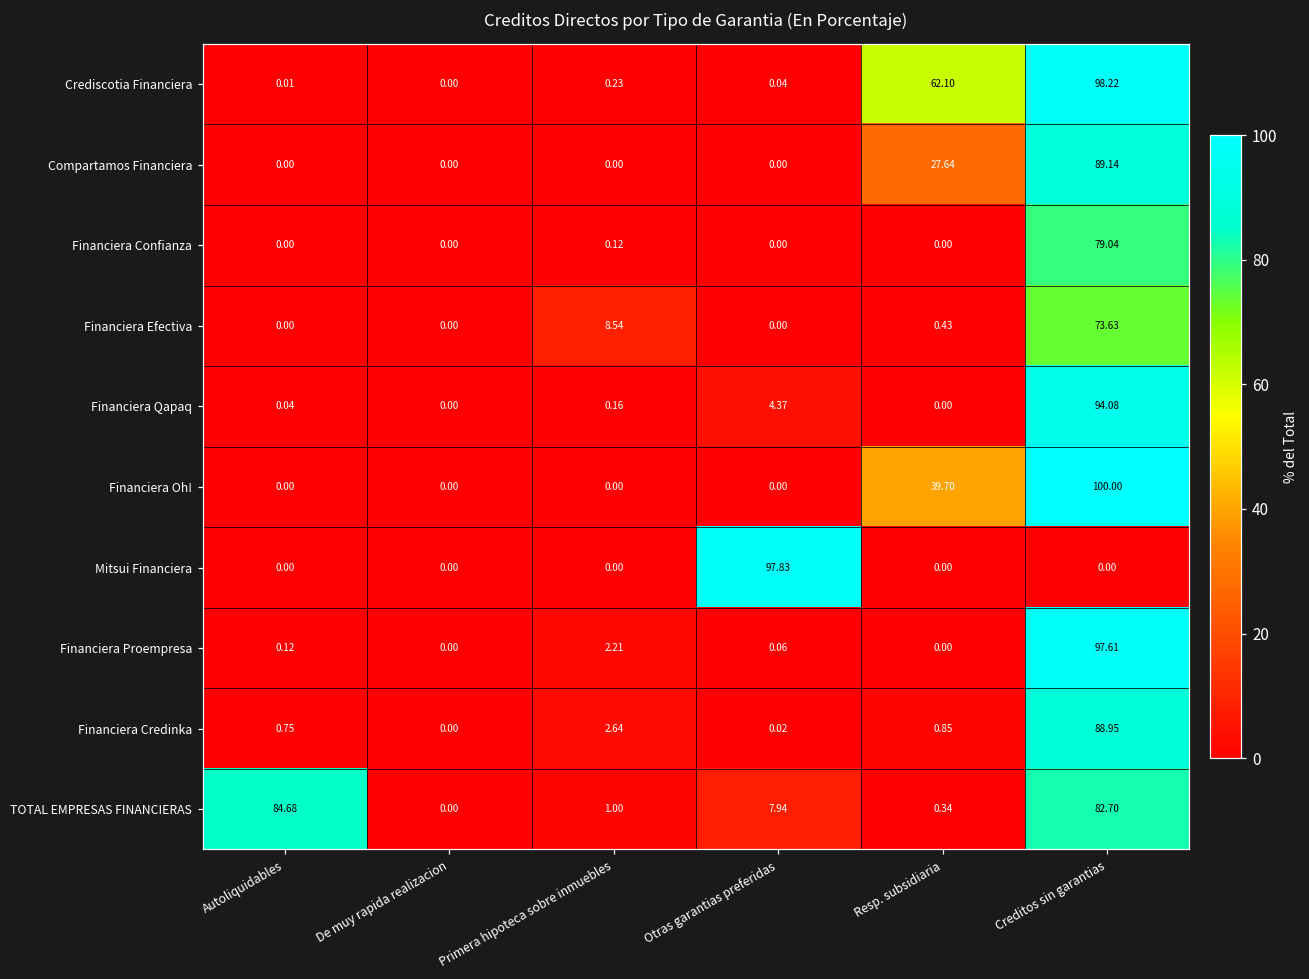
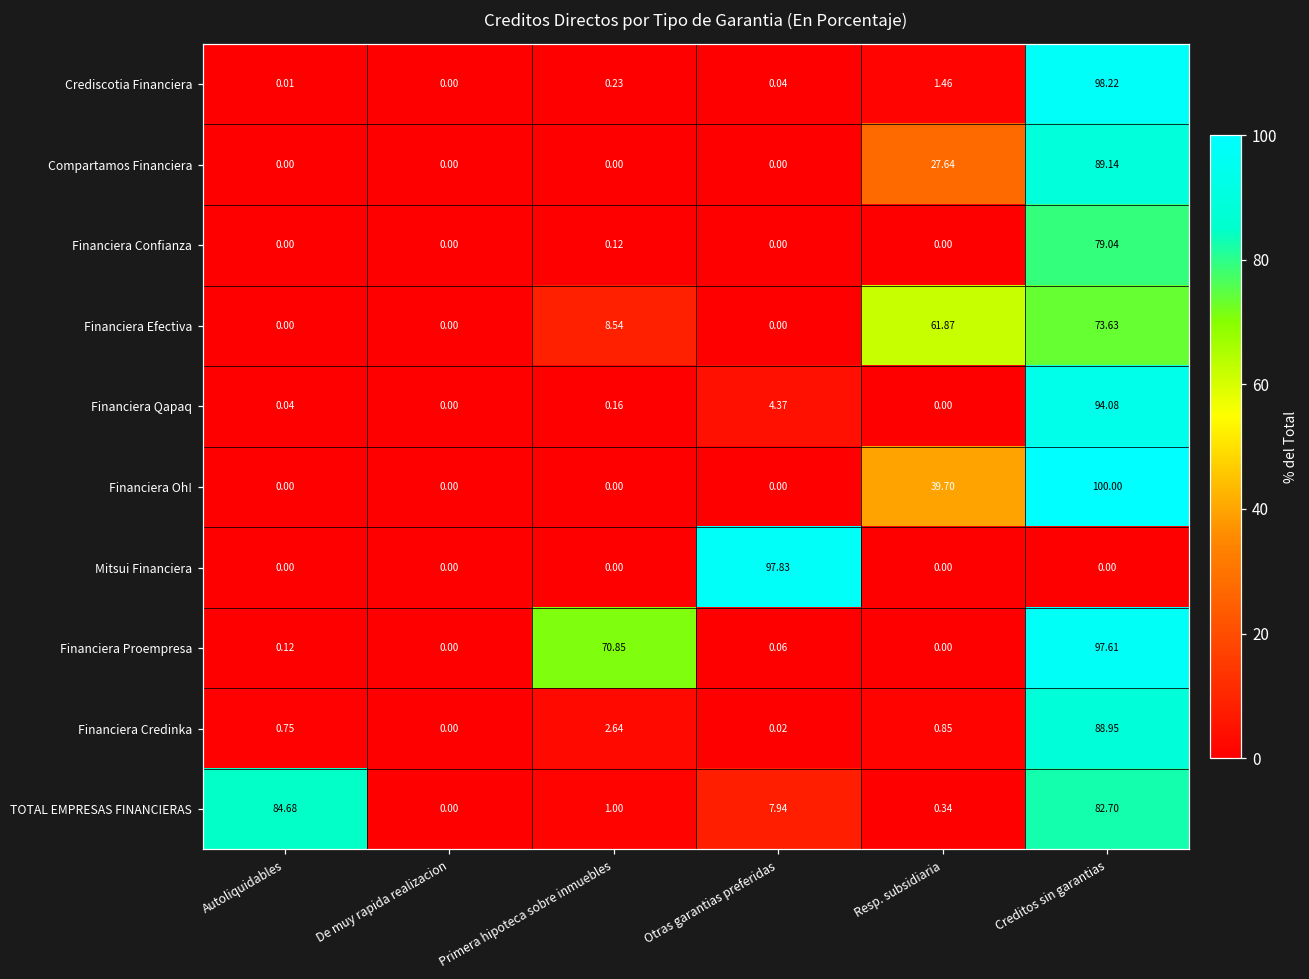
Crediscotia Financiera, Resp. subsidiaria: 62.10 -> 1.46
Financiera Efectiva, Resp. subsidiaria: 0.43 -> 61.87
Financiera Proempresa, Primera hipoteca sobre inmuebles: 2.21 -> 70.85
